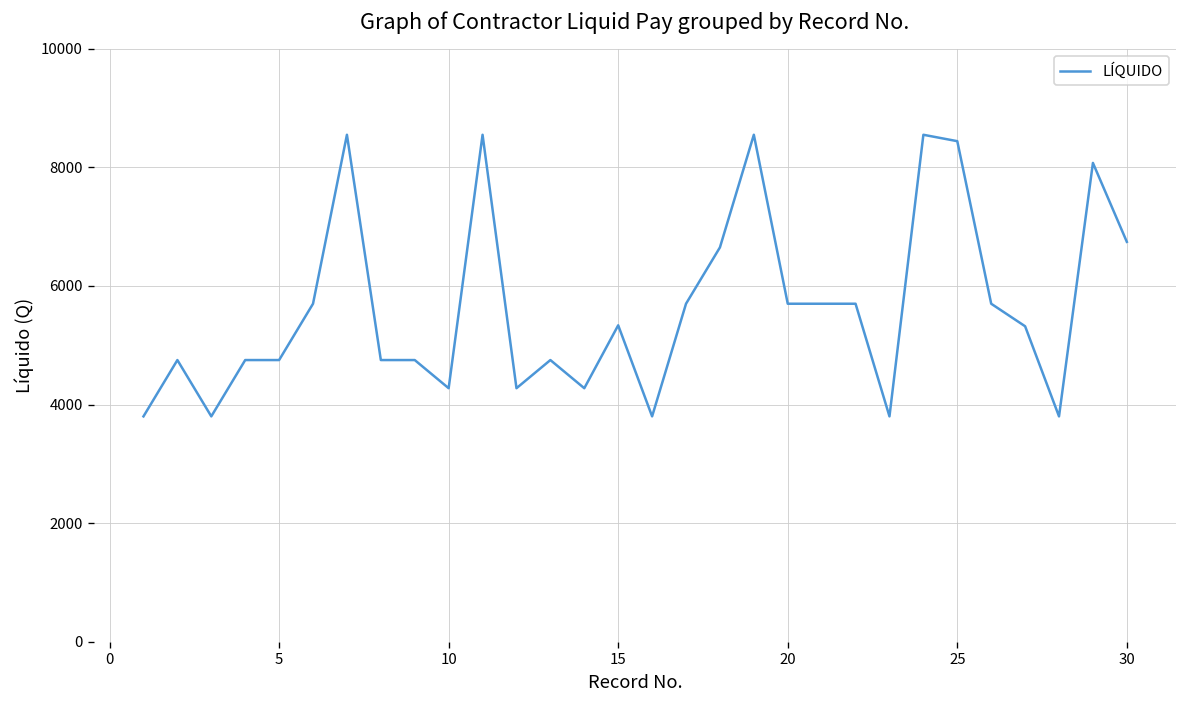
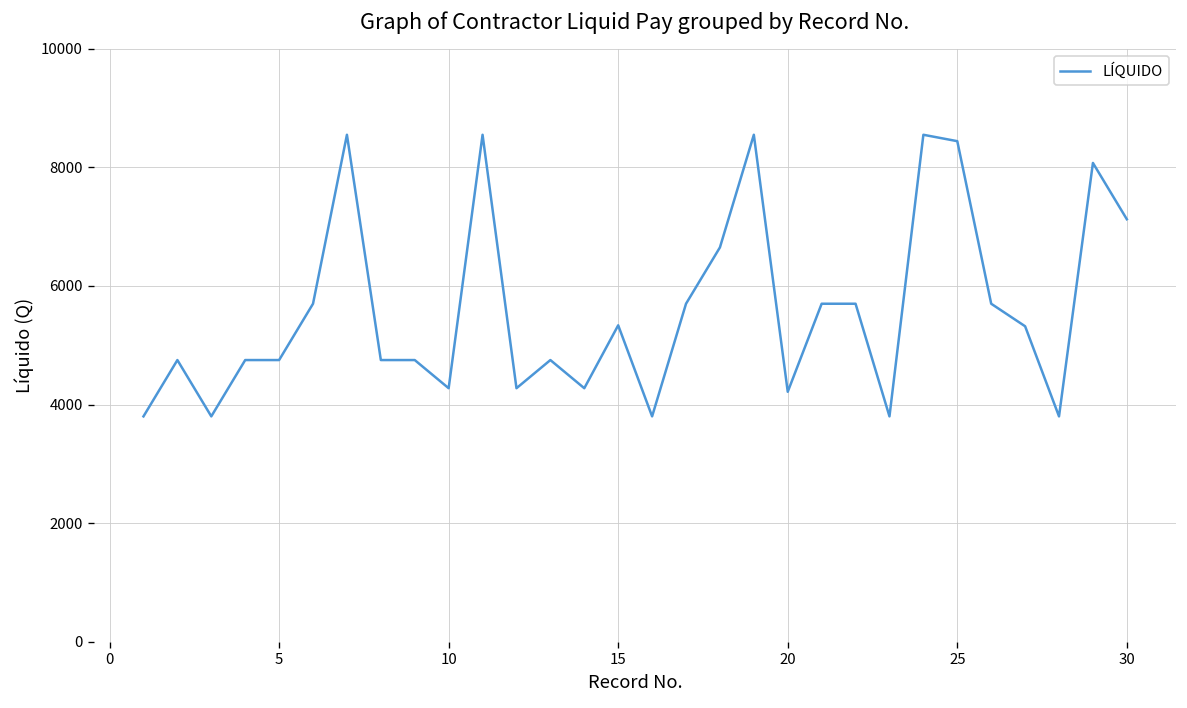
20: 5700 -> 4200
30: 6700 -> 7100
